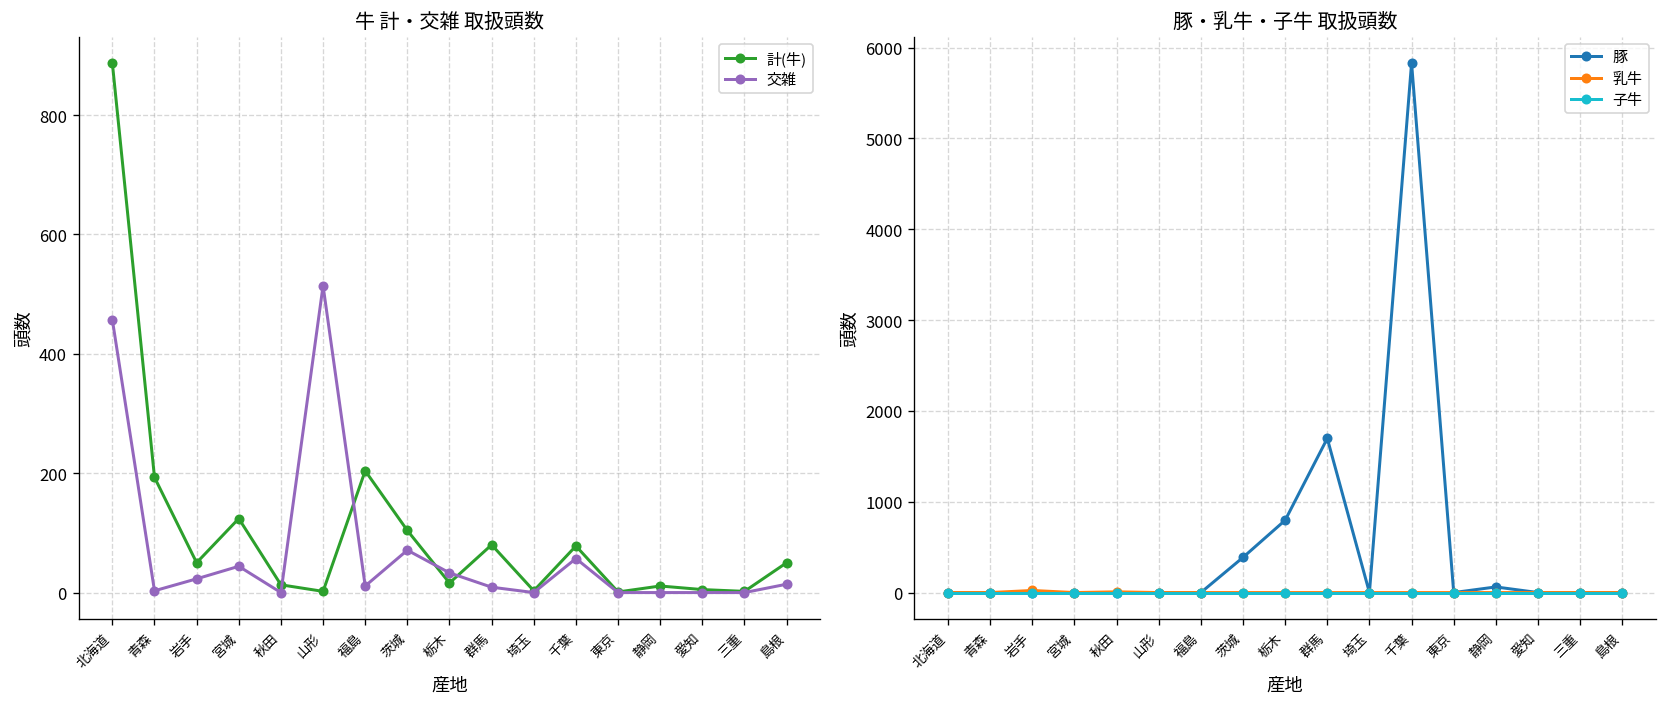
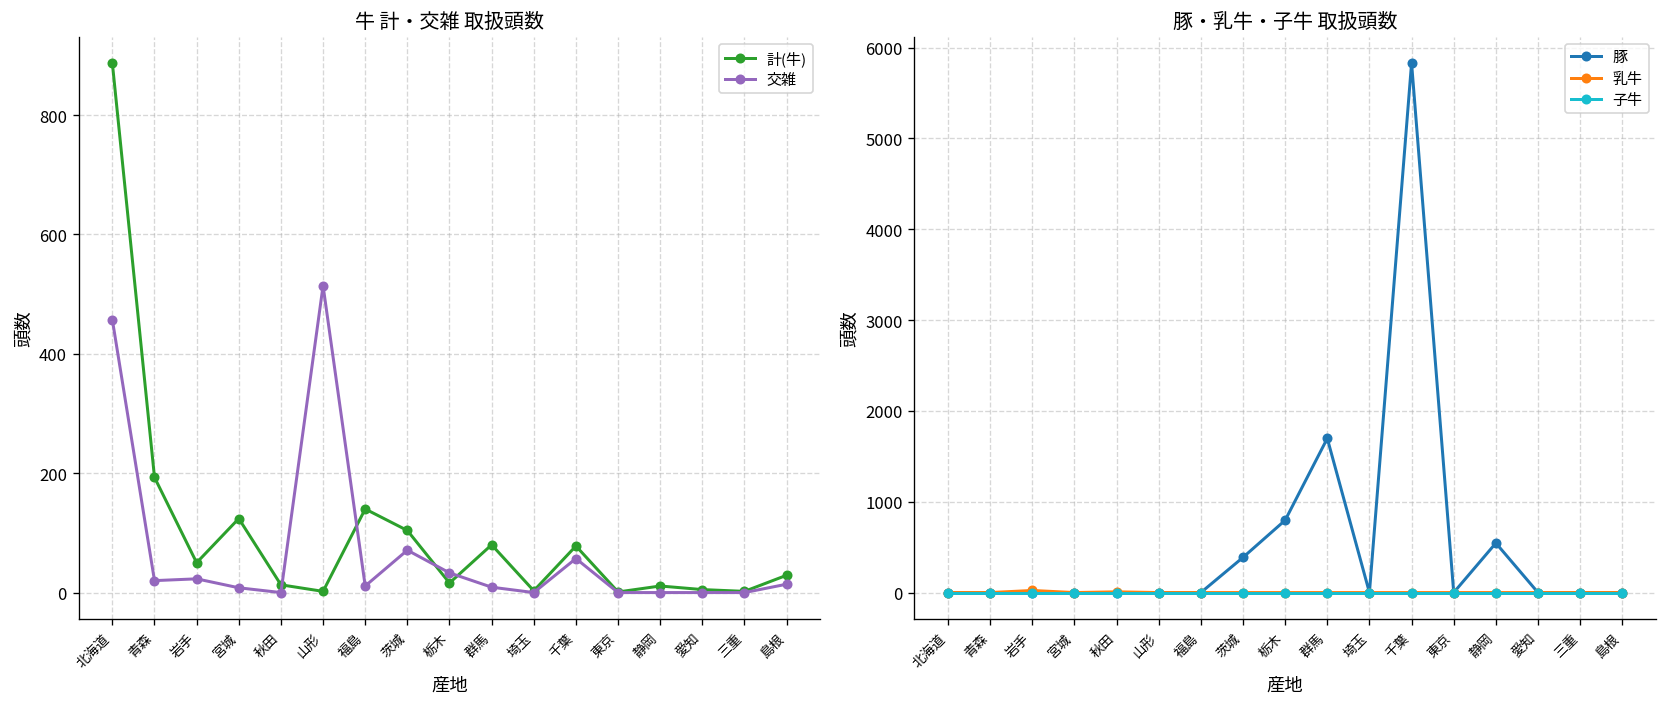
牛 計・交雑 取扱頭数, 交雑, 青森: 0 -> 20
牛 計・交雑 取扱頭数, 交雑, 宮城: 40 -> 10
牛 計・交雑 取扱頭数, 計(牛), 福島: 200 -> 140
牛 計・交雑 取扱頭数, 計(牛), 島根: 50 -> 30
豚・乳牛・子牛 取扱頭数, 豚, 静岡: 100 -> 500
